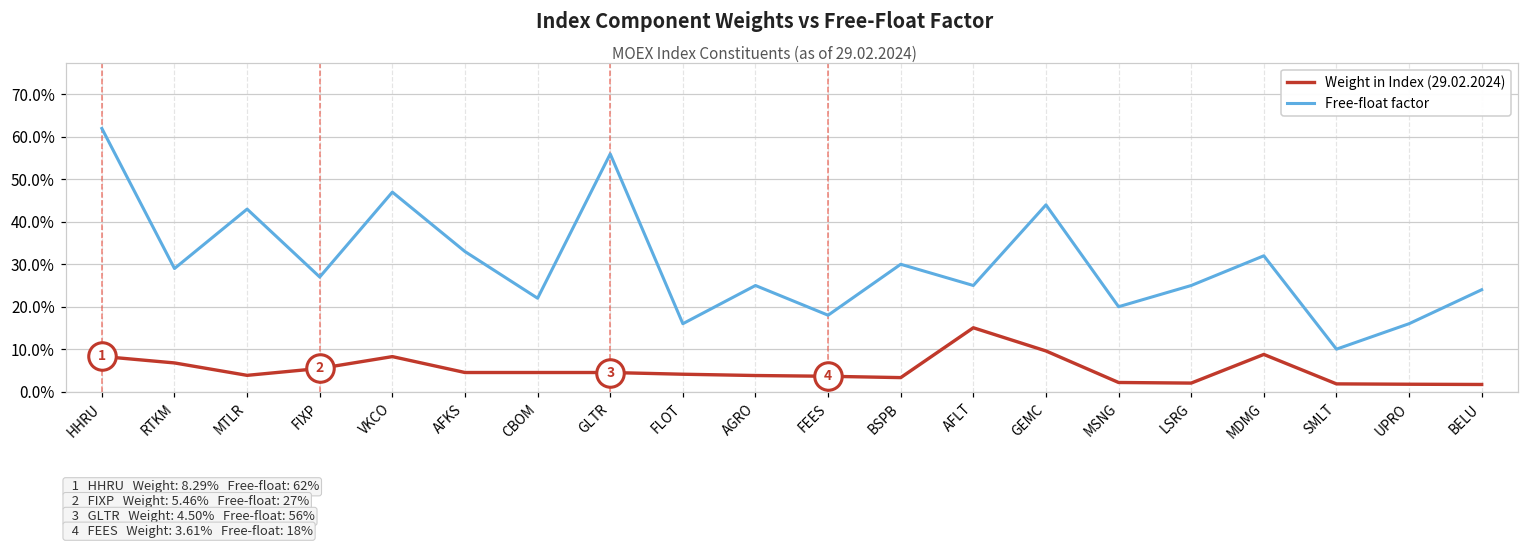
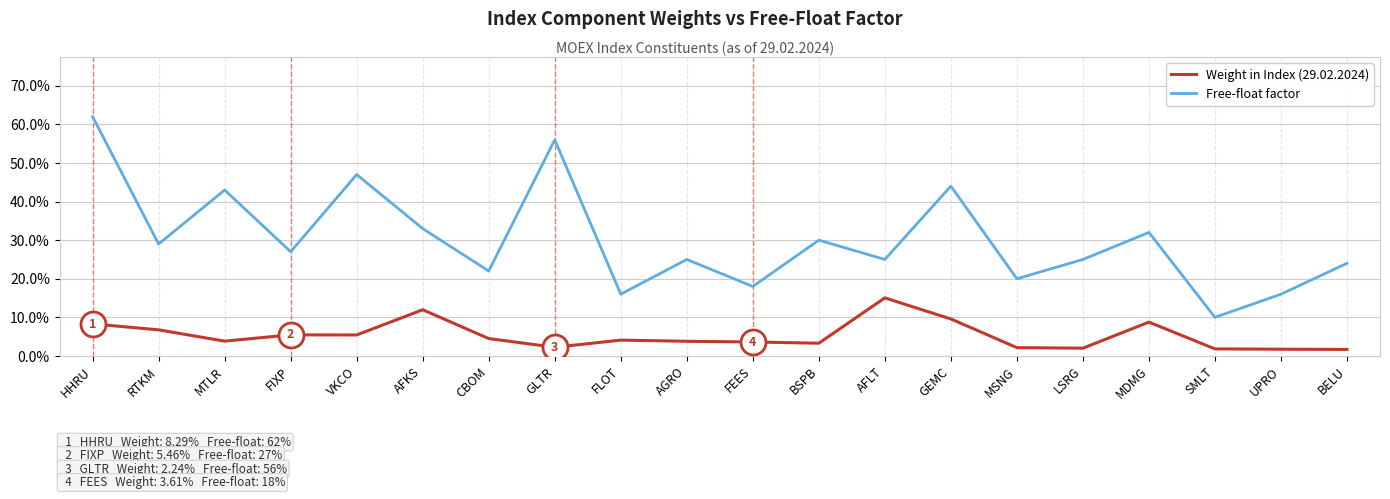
Weight in Index (29.02.2024), VKCO: 8% -> 5%
Weight in Index (29.02.2024), AFKS: 4% -> 12%
Weight in Index (29.02.2024), GLTR: 4.50% -> 2.24%
